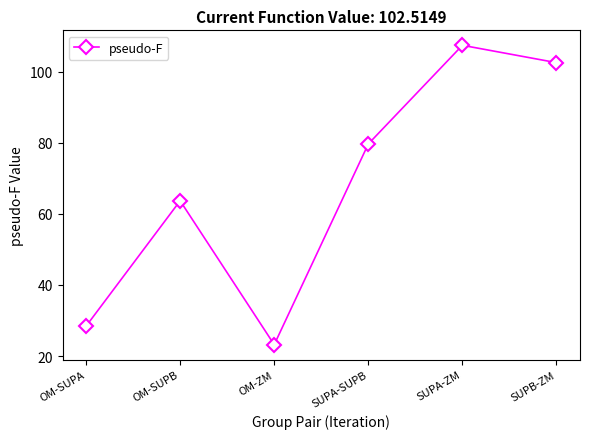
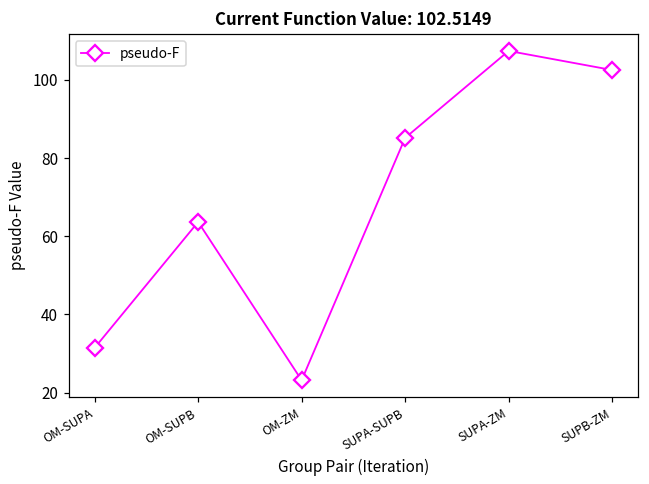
OM-SUPA: 28 -> 31
SUPA-SUPB: 80 -> 85
